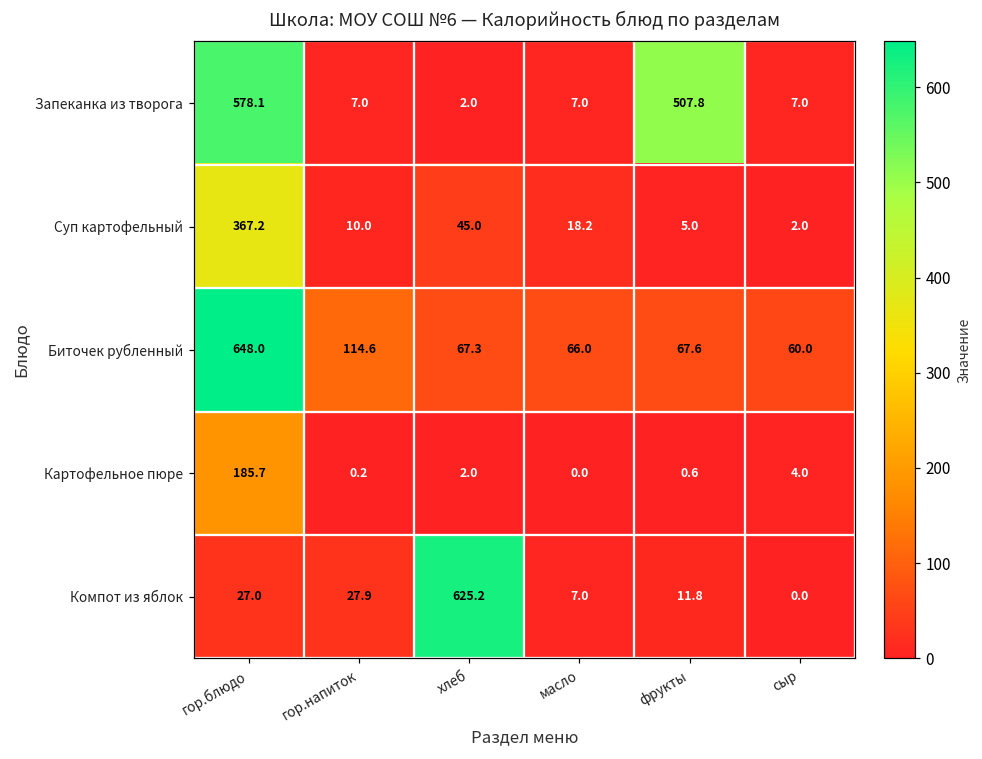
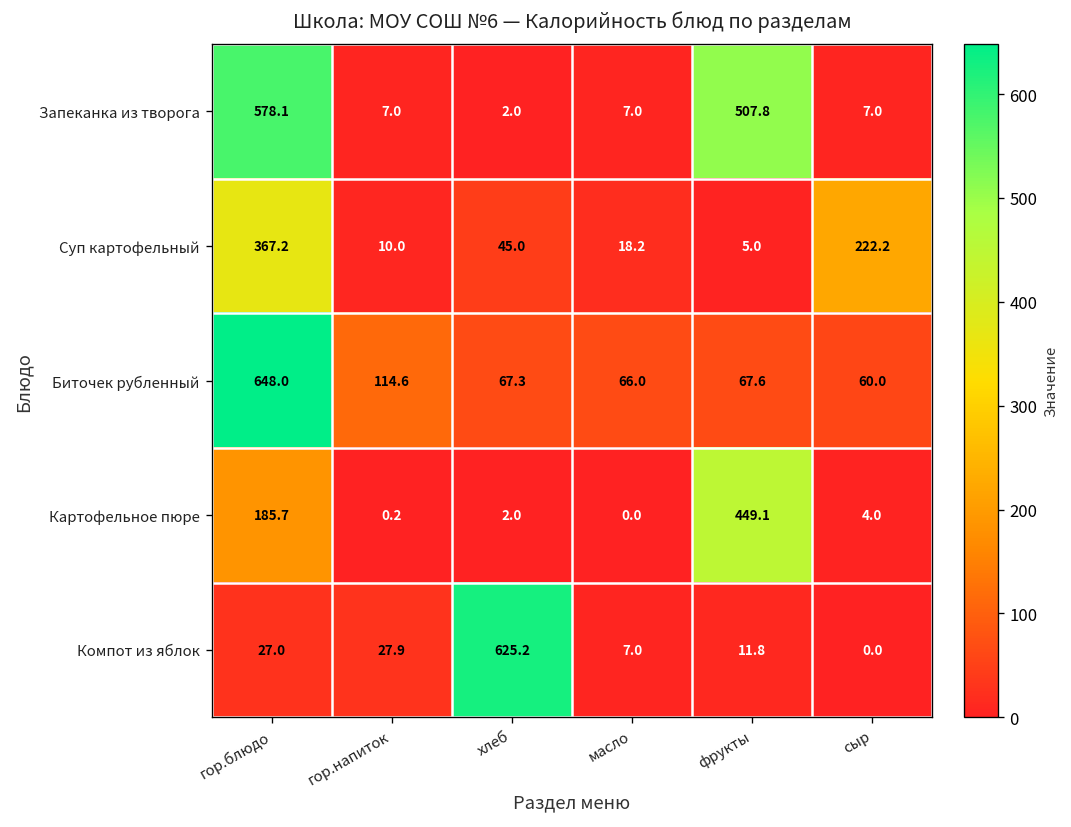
Суп картофельный, сыр: 2.0 -> 222.2
Картофельное пюре, фрукты: 0.6 -> 449.1
